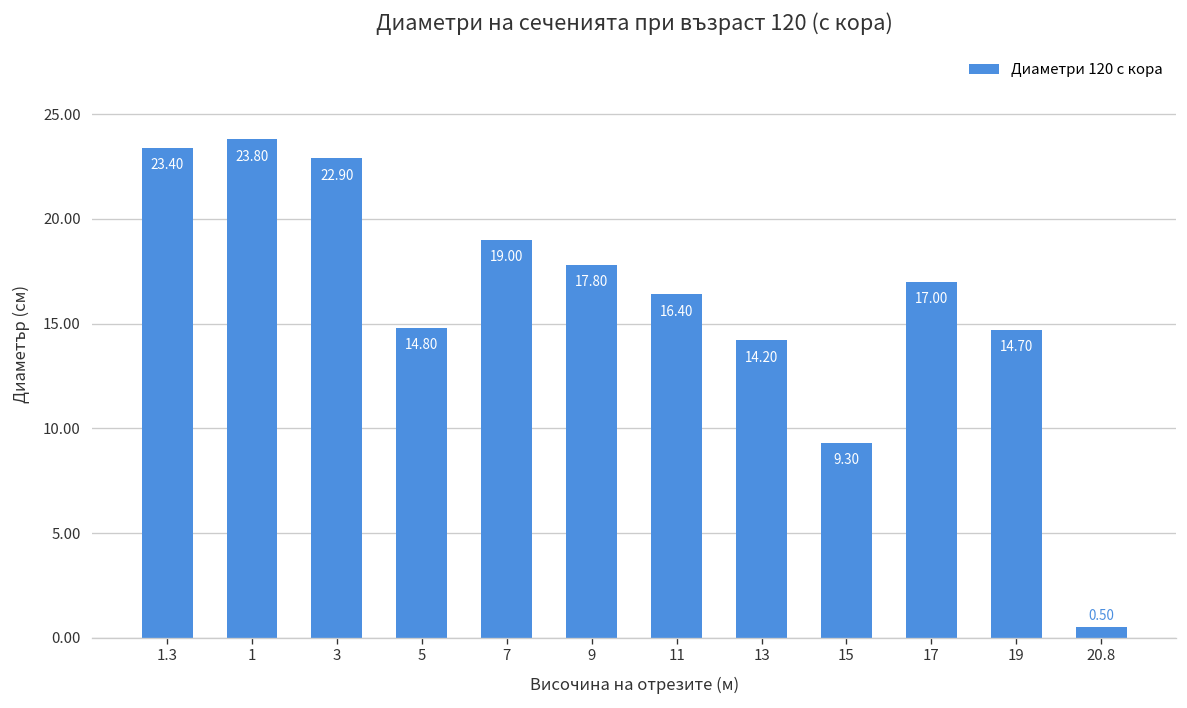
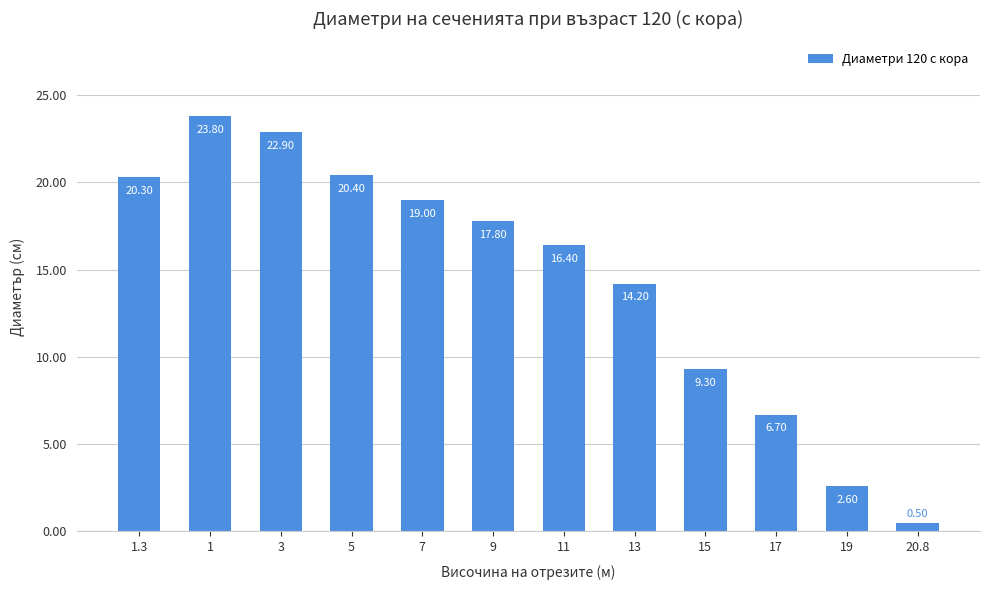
1.3: 23.40 -> 20.30
5: 14.80 -> 20.40
17: 17.00 -> 6.70
19: 14.70 -> 2.60
